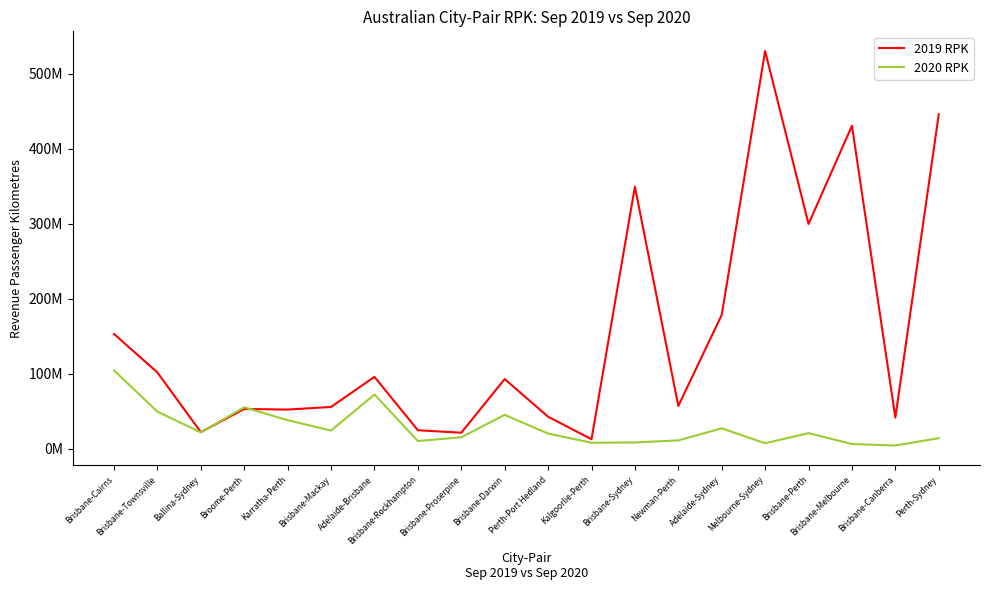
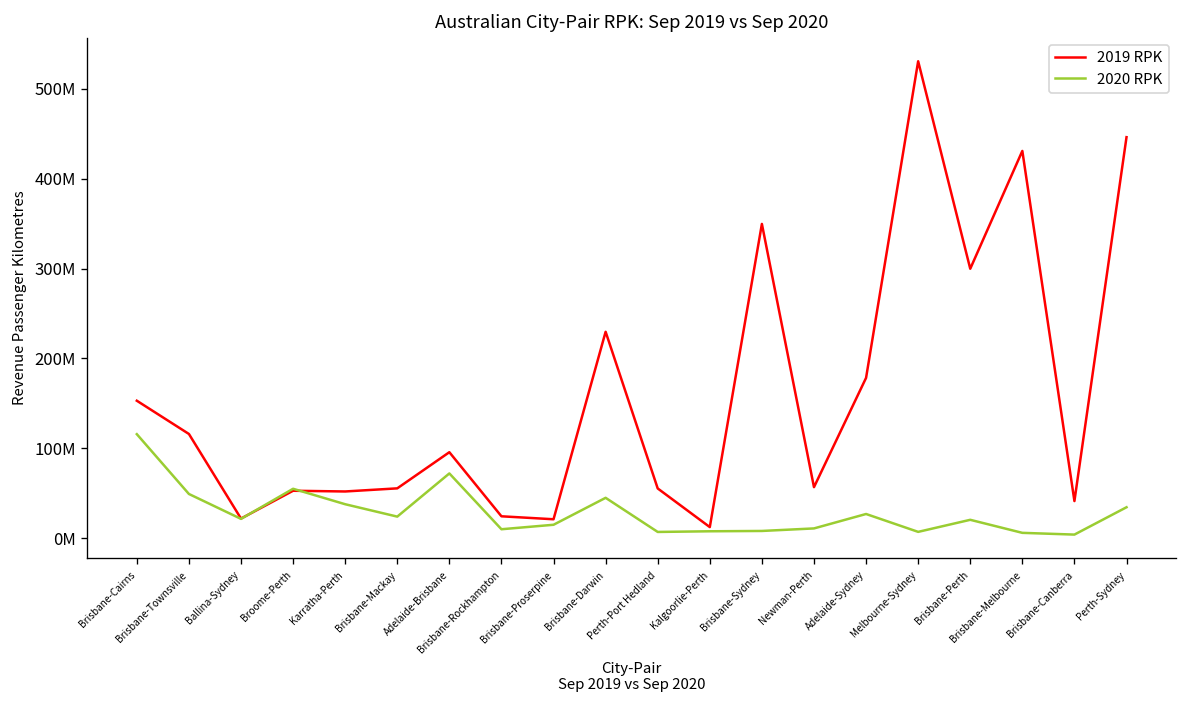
2020 RPK, Brisbane-Cairns: 100000000 -> 120000000
2019 RPK, Brisbane-Townsville: 100000000 -> 120000000
2019 RPK, Brisbane-Darwin: 90000000 -> 230000000
2019 RPK, Perth-Port Hedland: 40000000 -> 60000000
2020 RPK, Perth-Port Hedland: 20000000 -> 10000000
2020 RPK, Perth-Sydney: 10000000 -> 30000000
